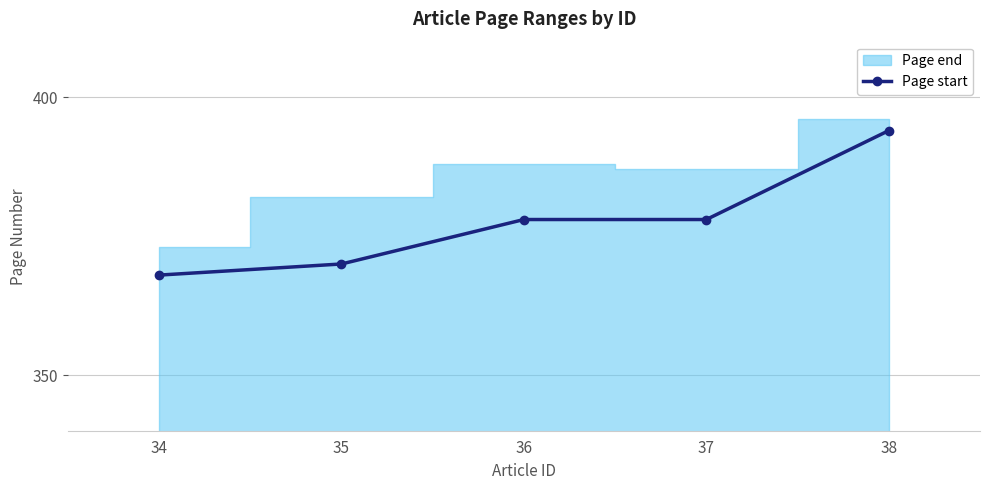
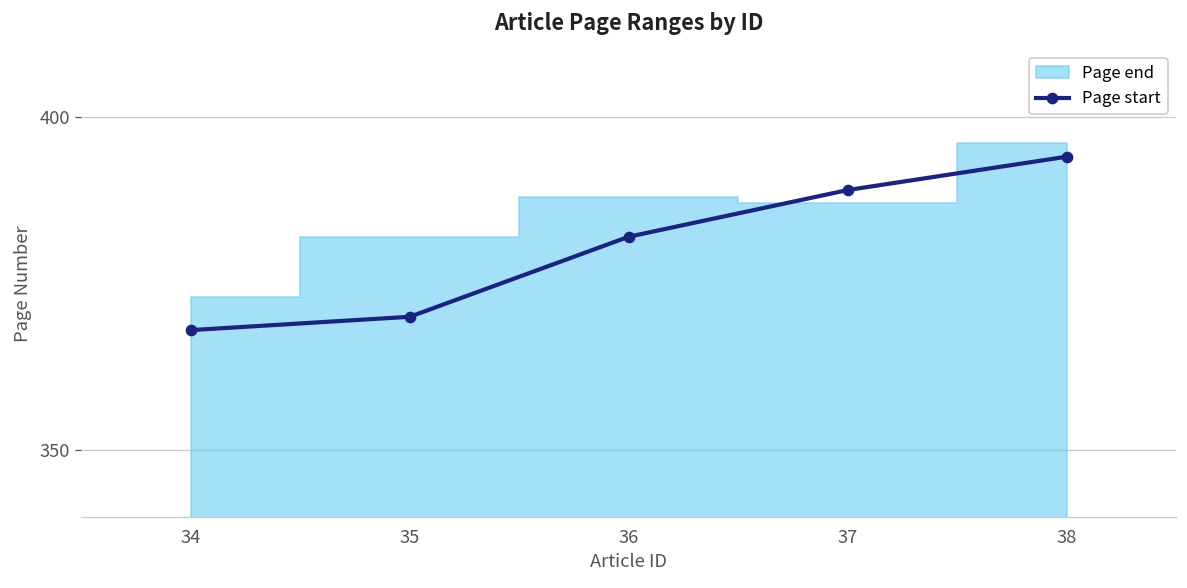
Page start, 36: 378 -> 382
Page start, 37: 378 -> 389
